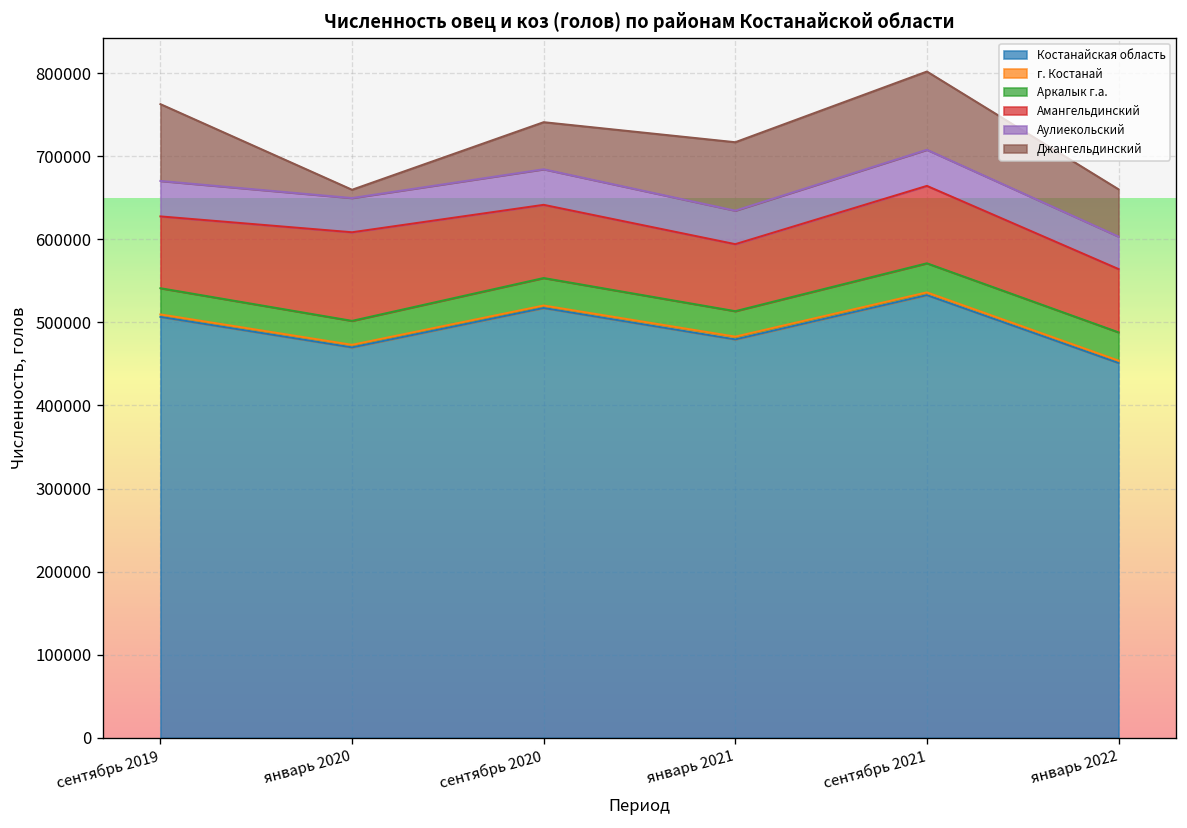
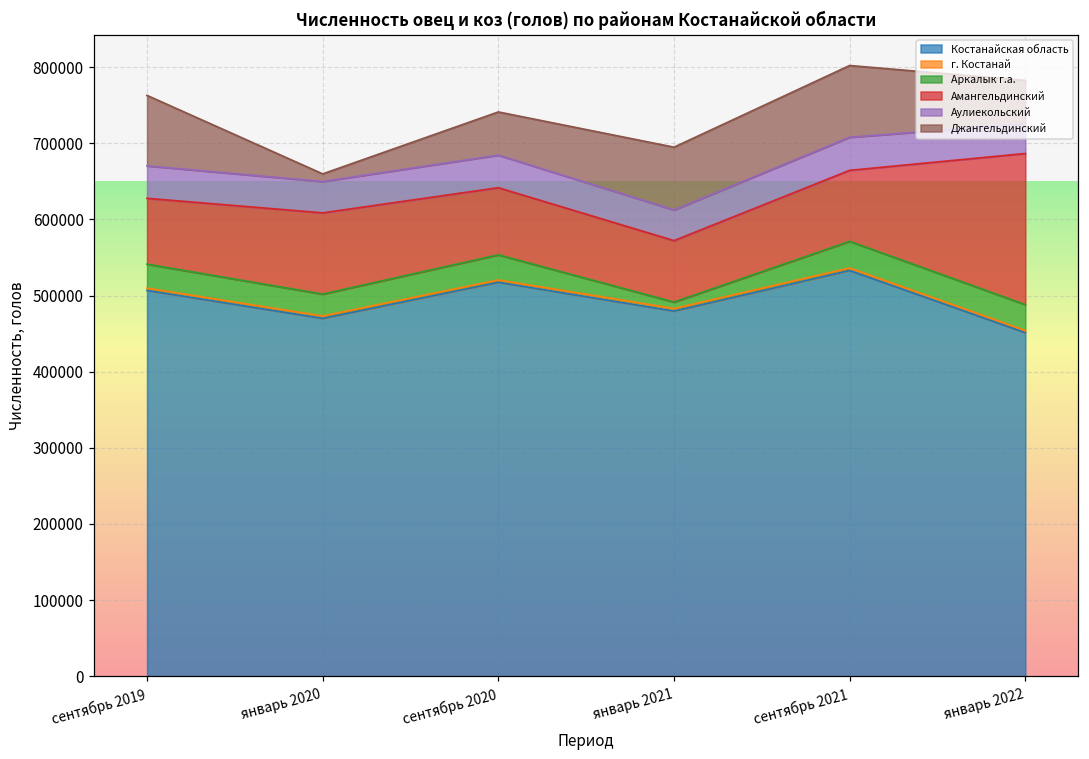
Аркалык г.а., январь 2021: 30000 -> 10000
Амангельдинский, январь 2022: 80000 -> 200000
